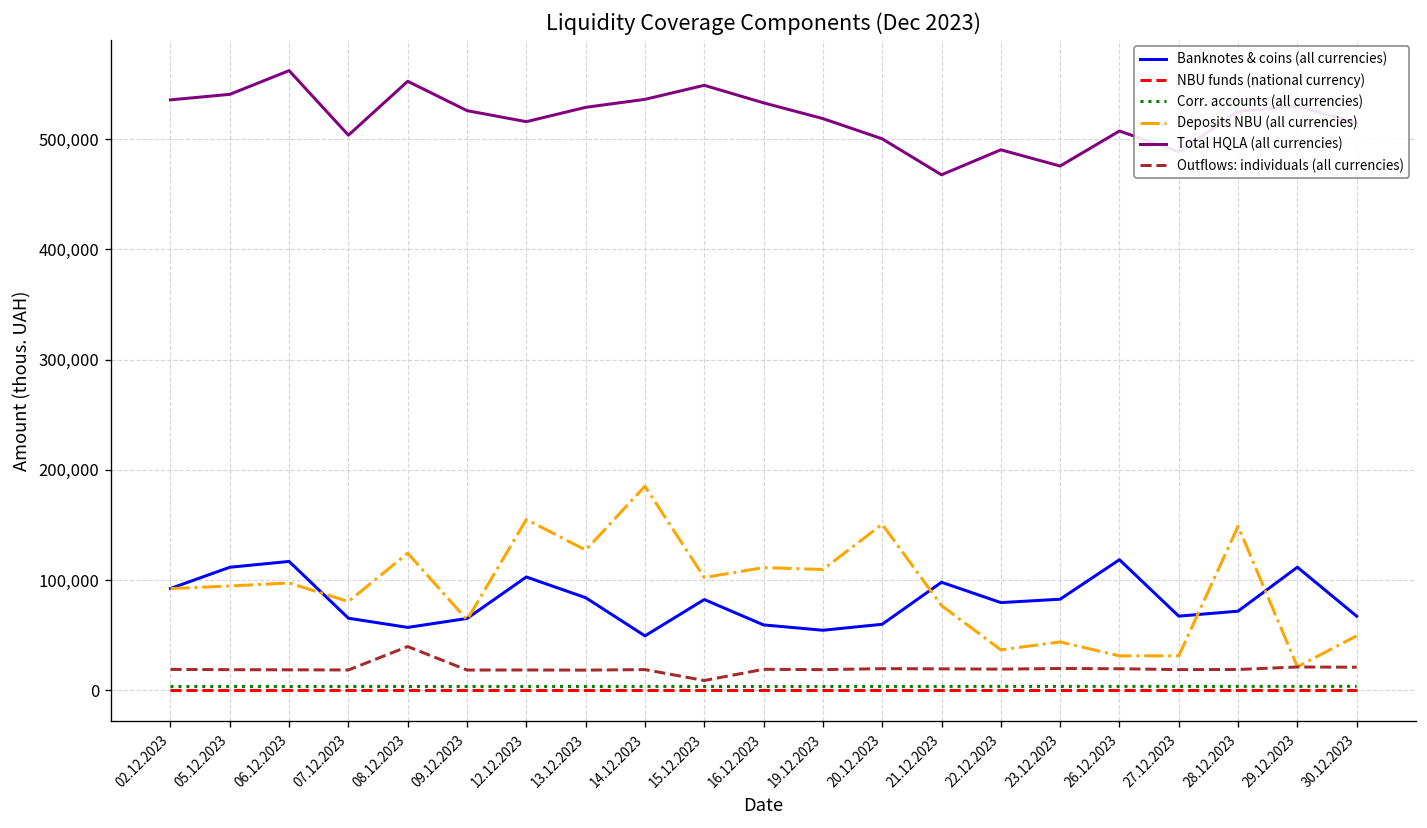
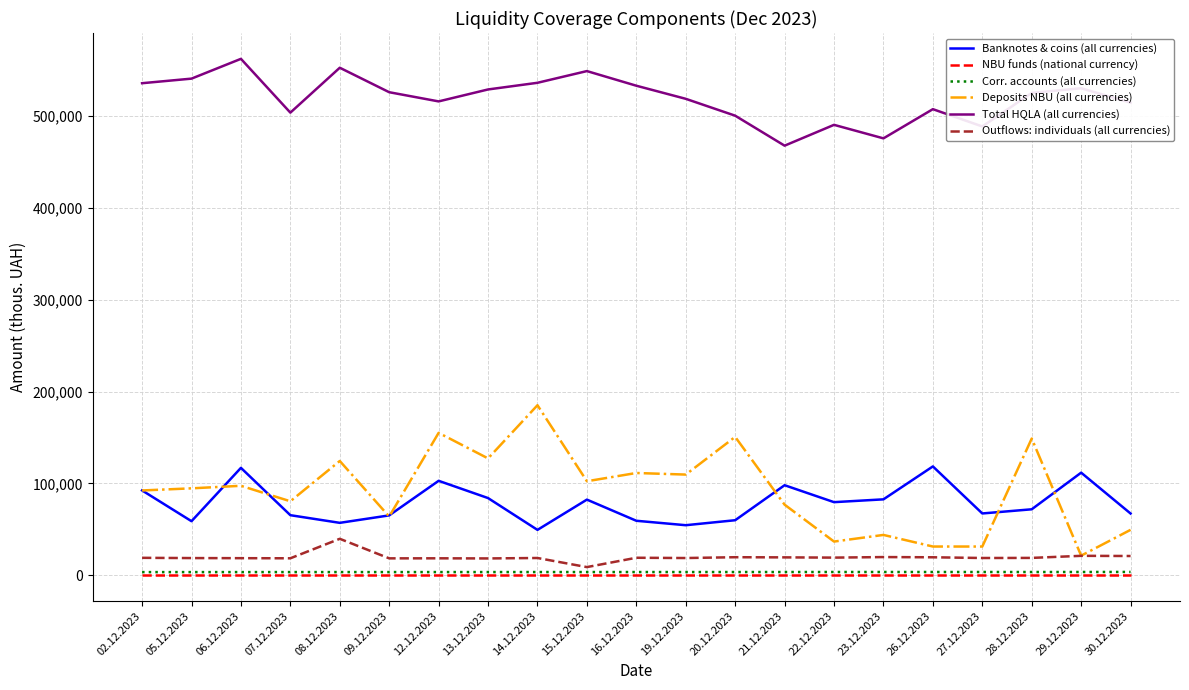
Banknotes & coins (all currencies), 05.12.2023: 110,000 -> 60,000
